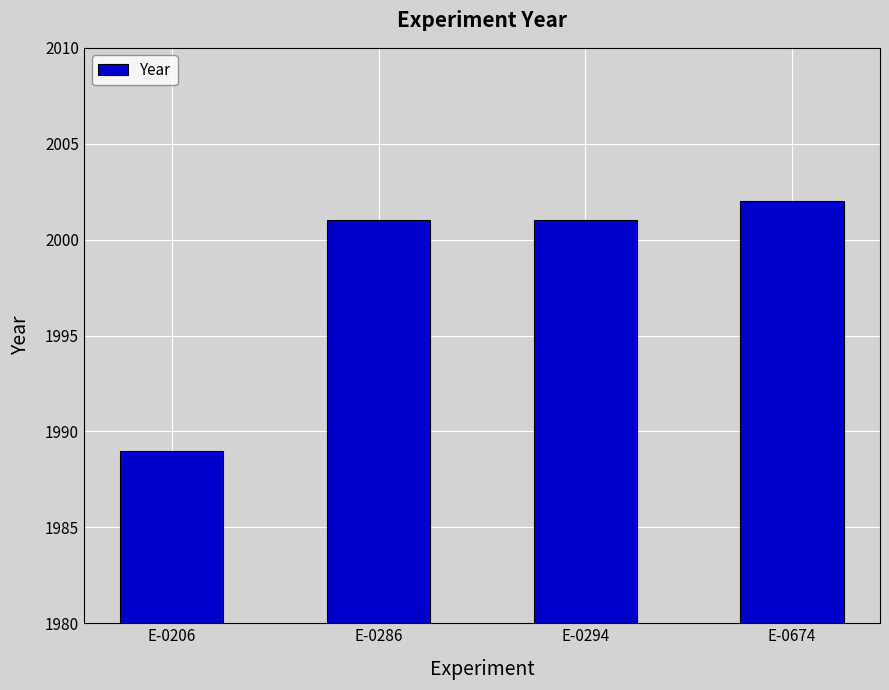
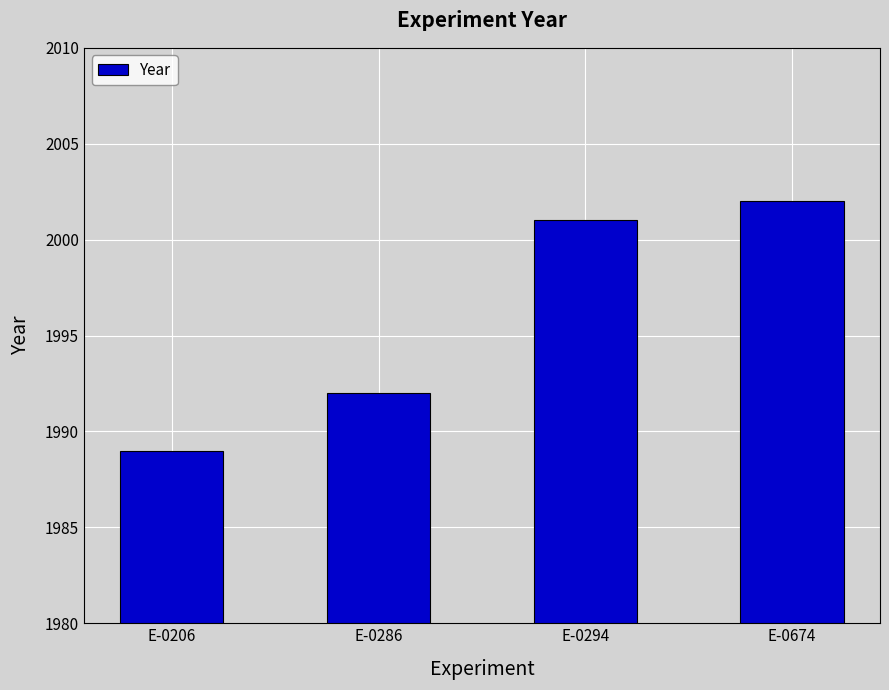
E-0286: 2001 -> 1992
